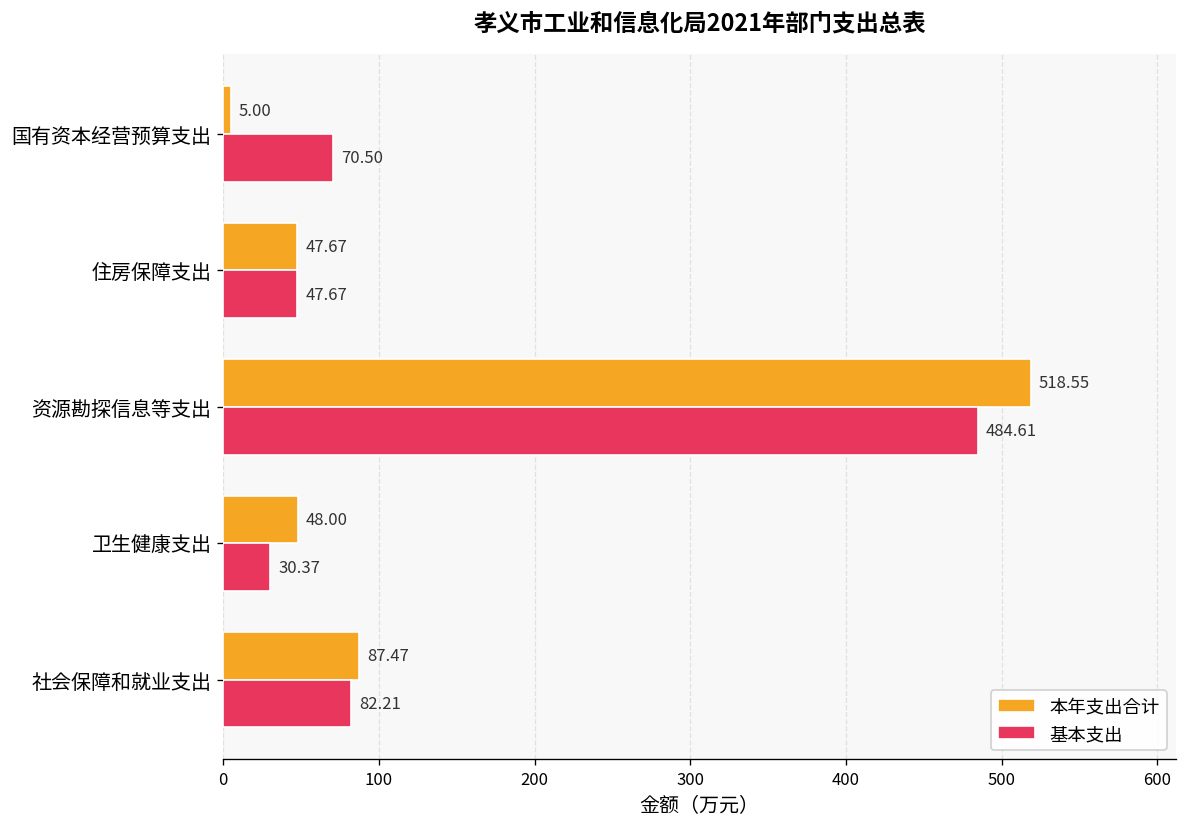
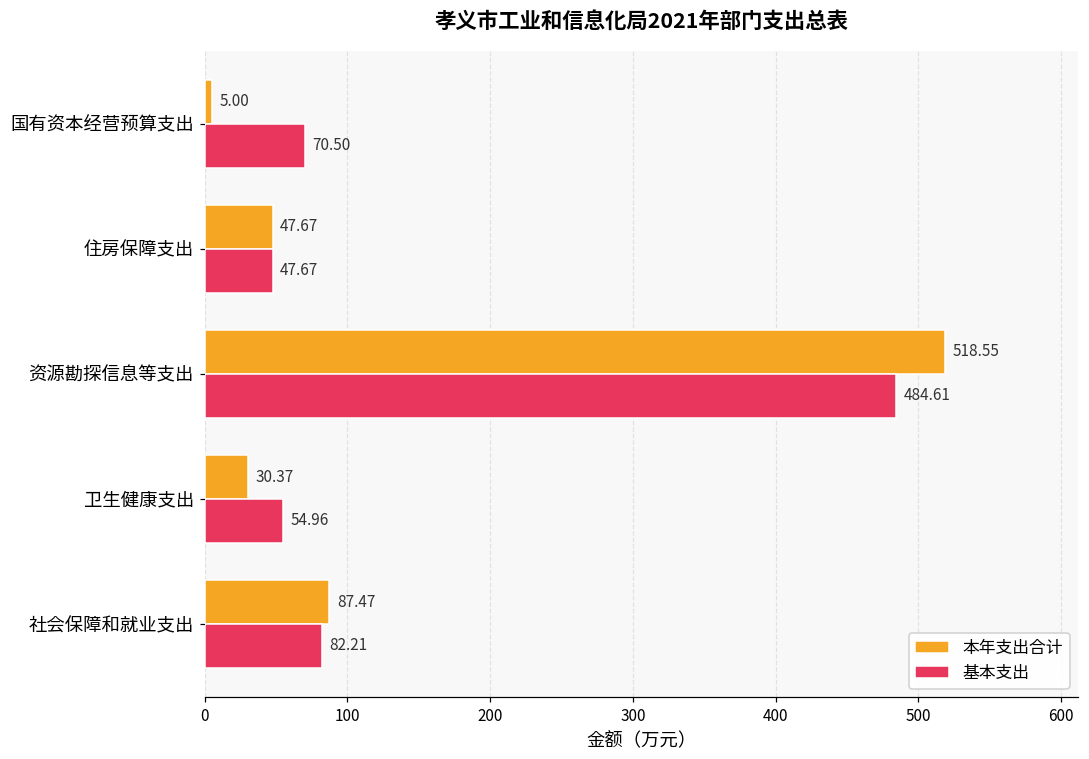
本年支出合计, 卫生健康支出: 48.00 -> 30.37
基本支出, 卫生健康支出: 30.37 -> 54.96
